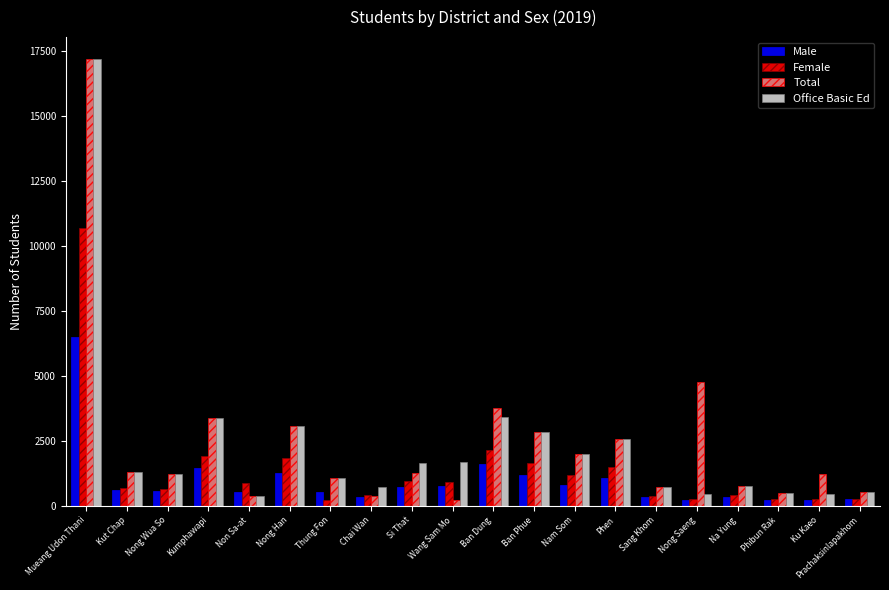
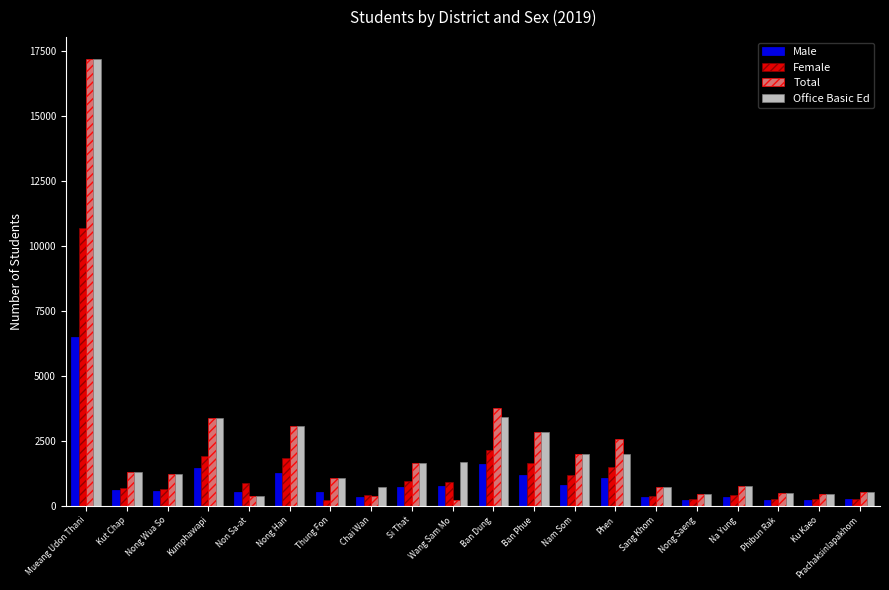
Total, Si That: 1300 -> 1700
Office Basic Ed, Phen: 2600 -> 2000
Total, Nong Saeng: 4800 -> 500
Total, Ku Kaeo: 1200 -> 500
